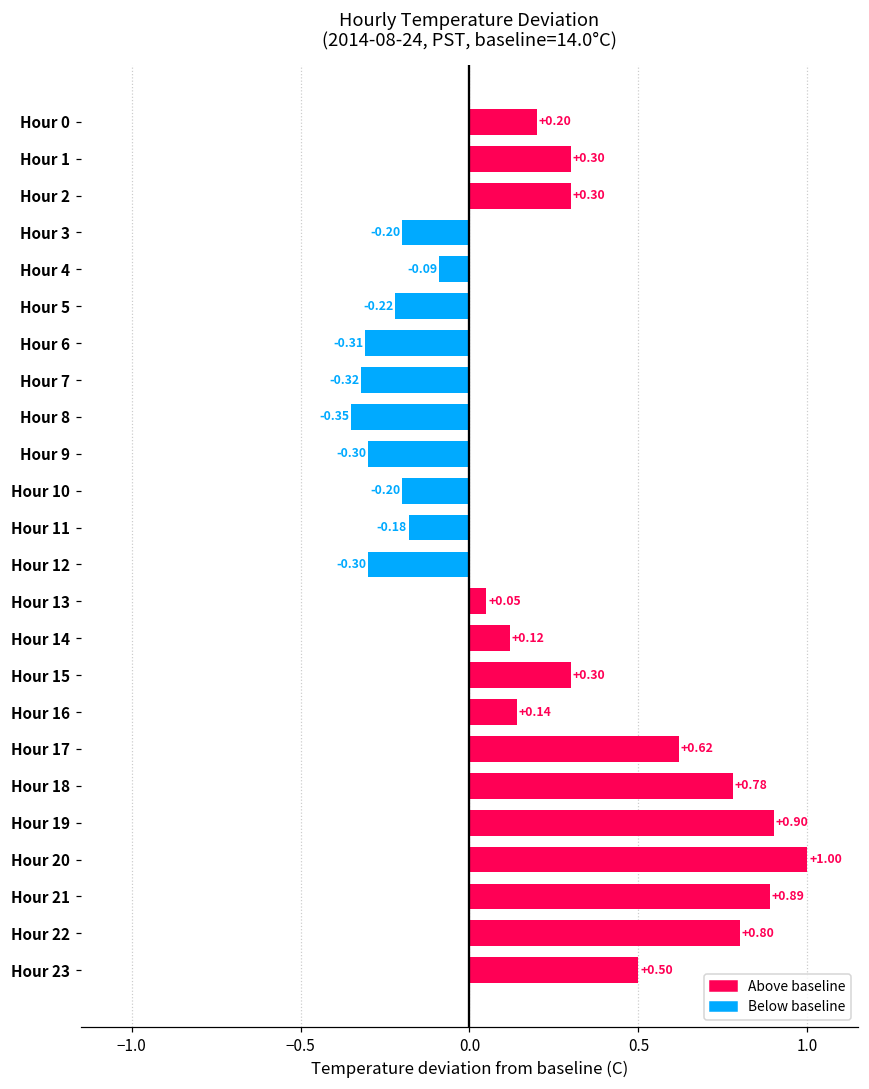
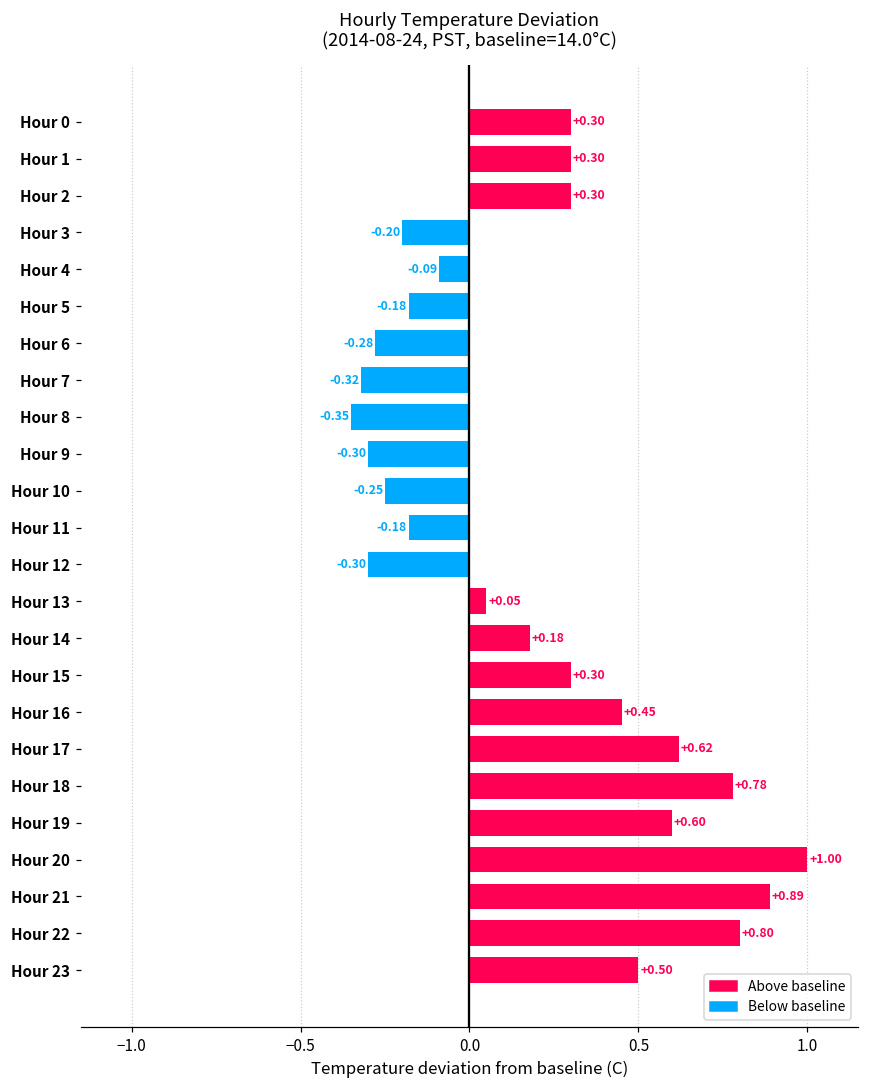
Hour 0: +0.20 -> +0.30
Hour 5: -0.22 -> -0.18
Hour 6: -0.31 -> -0.28
Hour 10: -0.20 -> -0.25
Hour 14: +0.12 -> +0.18
Hour 16: +0.14 -> +0.45
Hour 19: +0.90 -> +0.60
